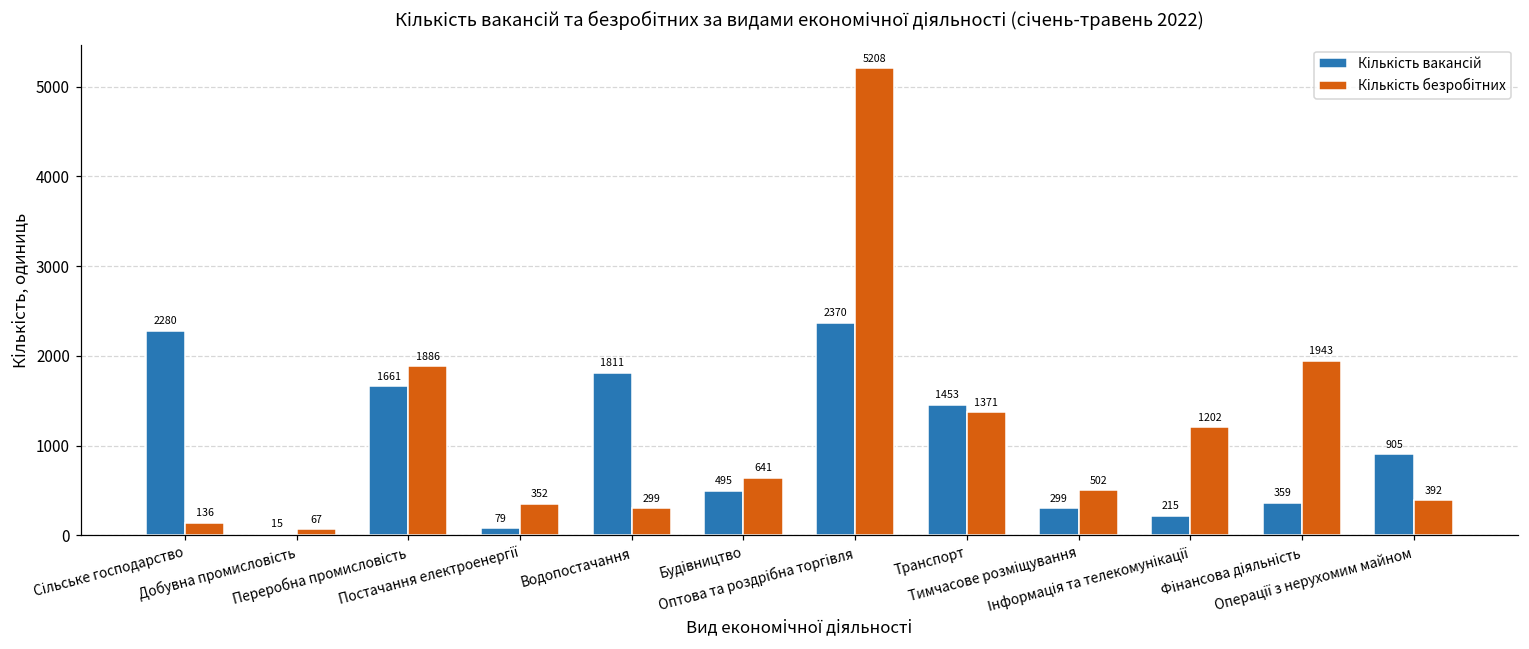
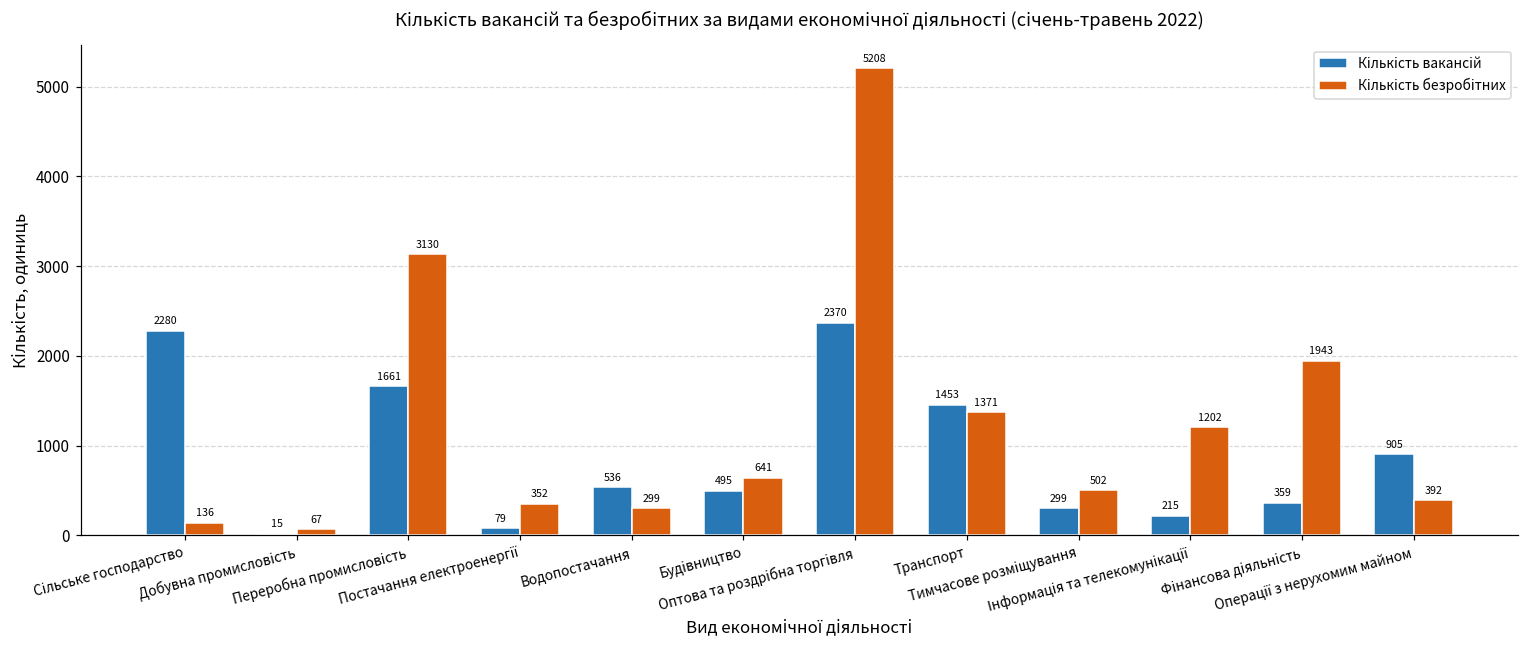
Кількість безробітних, Переробна промисловість: 1886 -> 3130
Кількість вакансій, Водопостачання: 1811 -> 536
